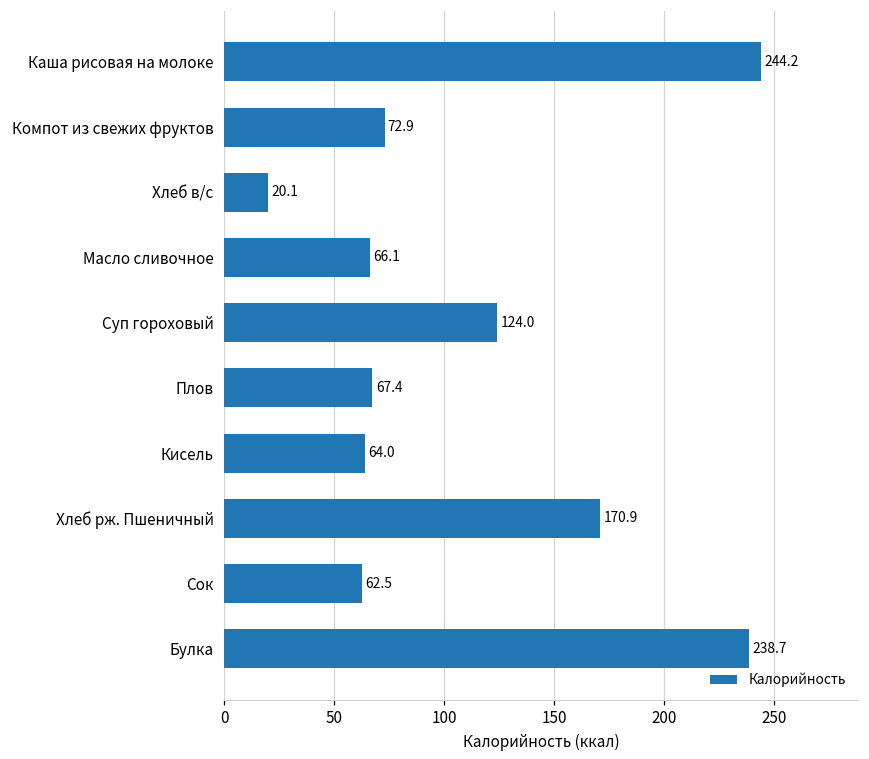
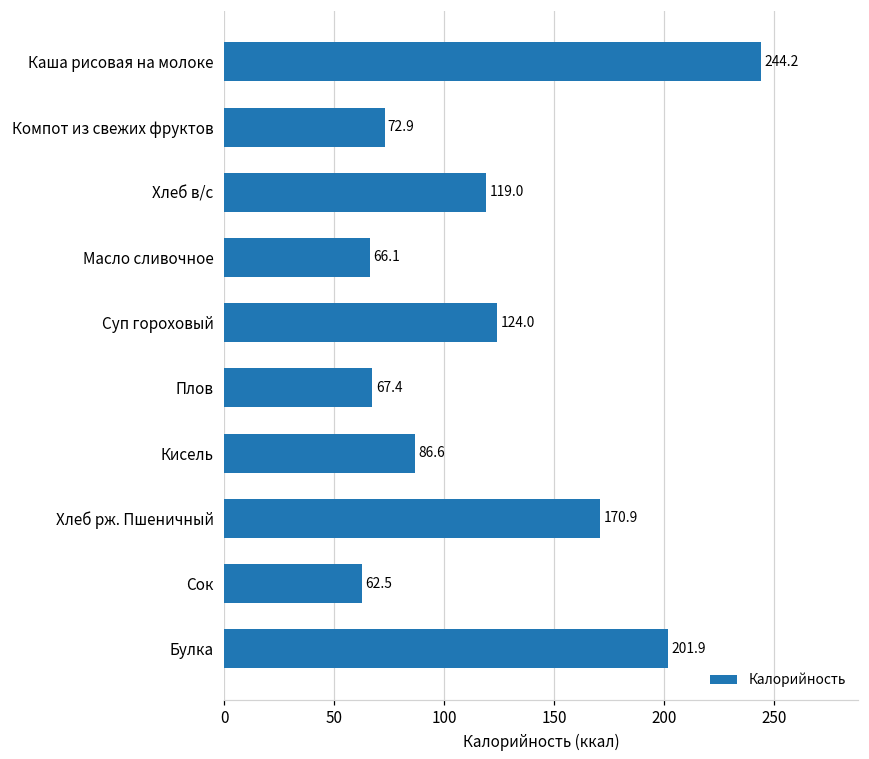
Хлеб в/с: 20.1 -> 119.0
Кисель: 64.0 -> 86.6
Булка: 238.7 -> 201.9
